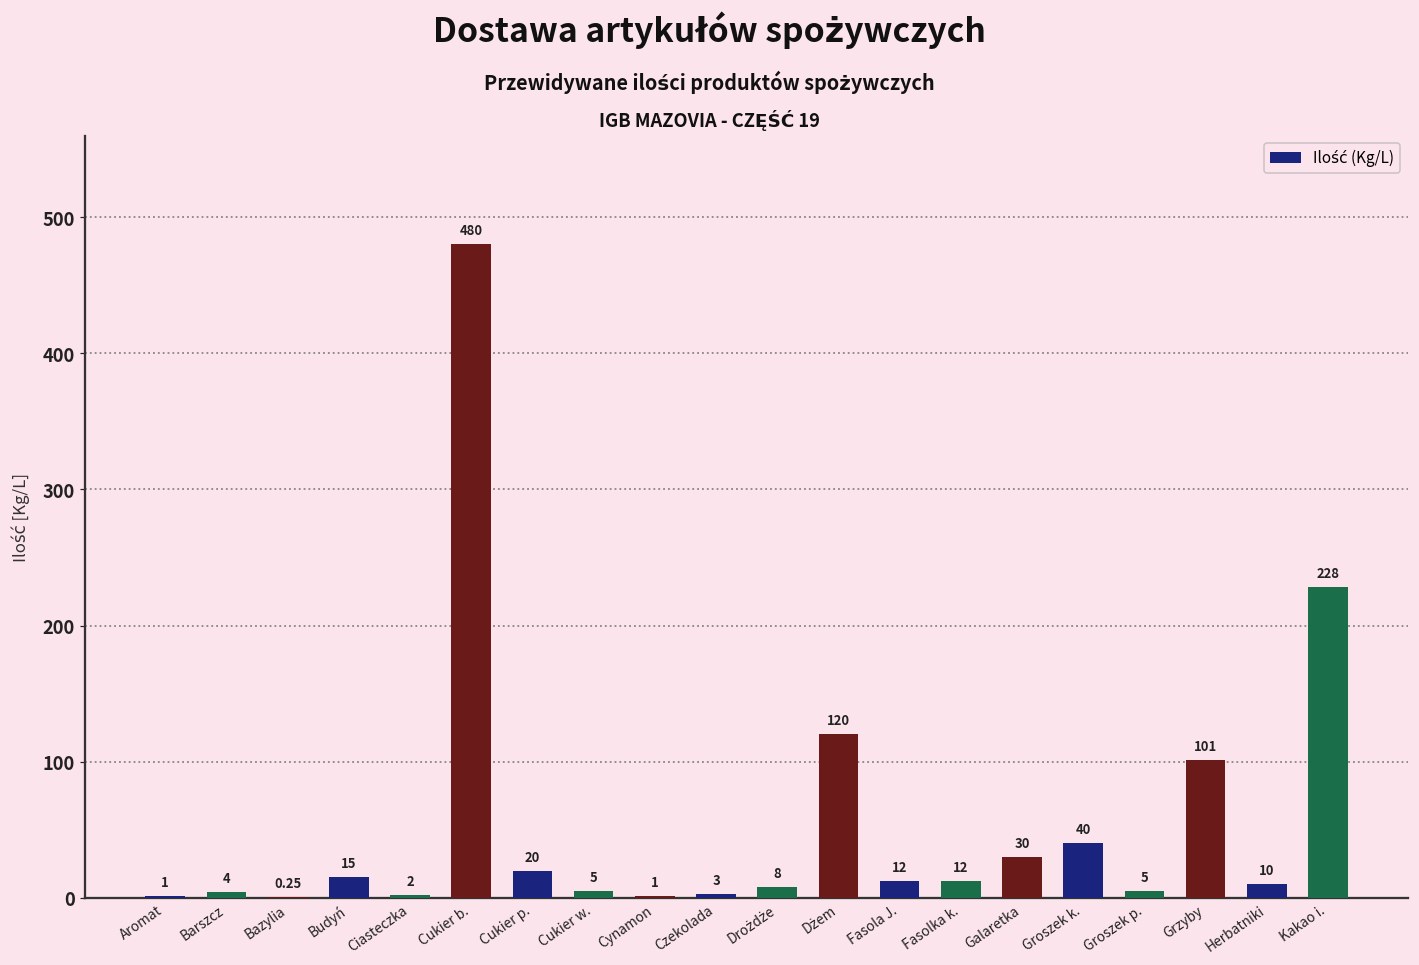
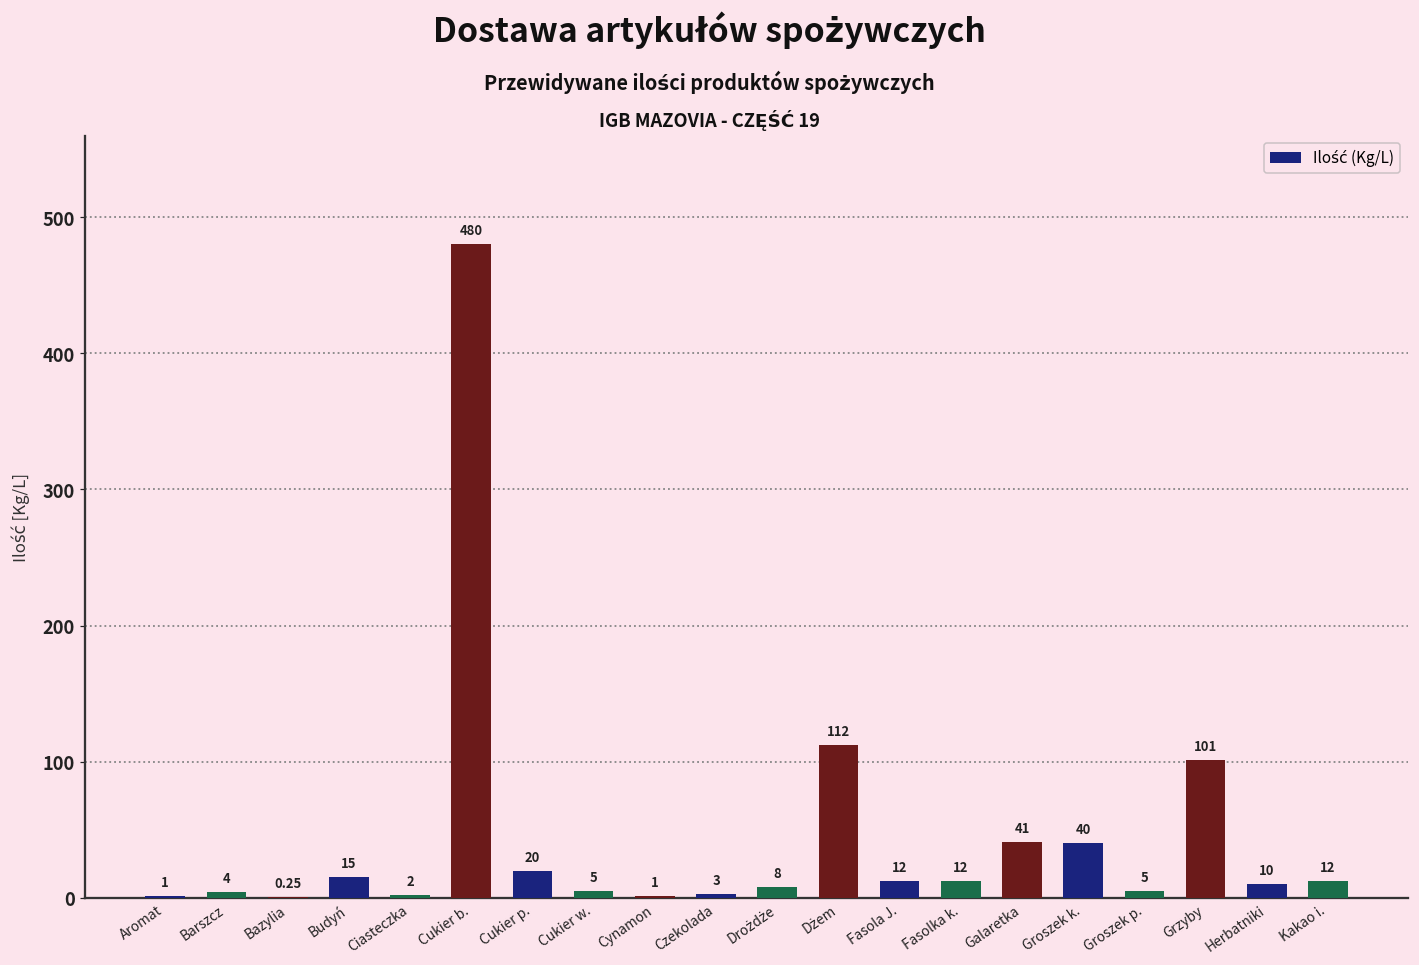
Dżem: 120 -> 112
Galaretka: 30 -> 41
Kakao i.: 228 -> 12
